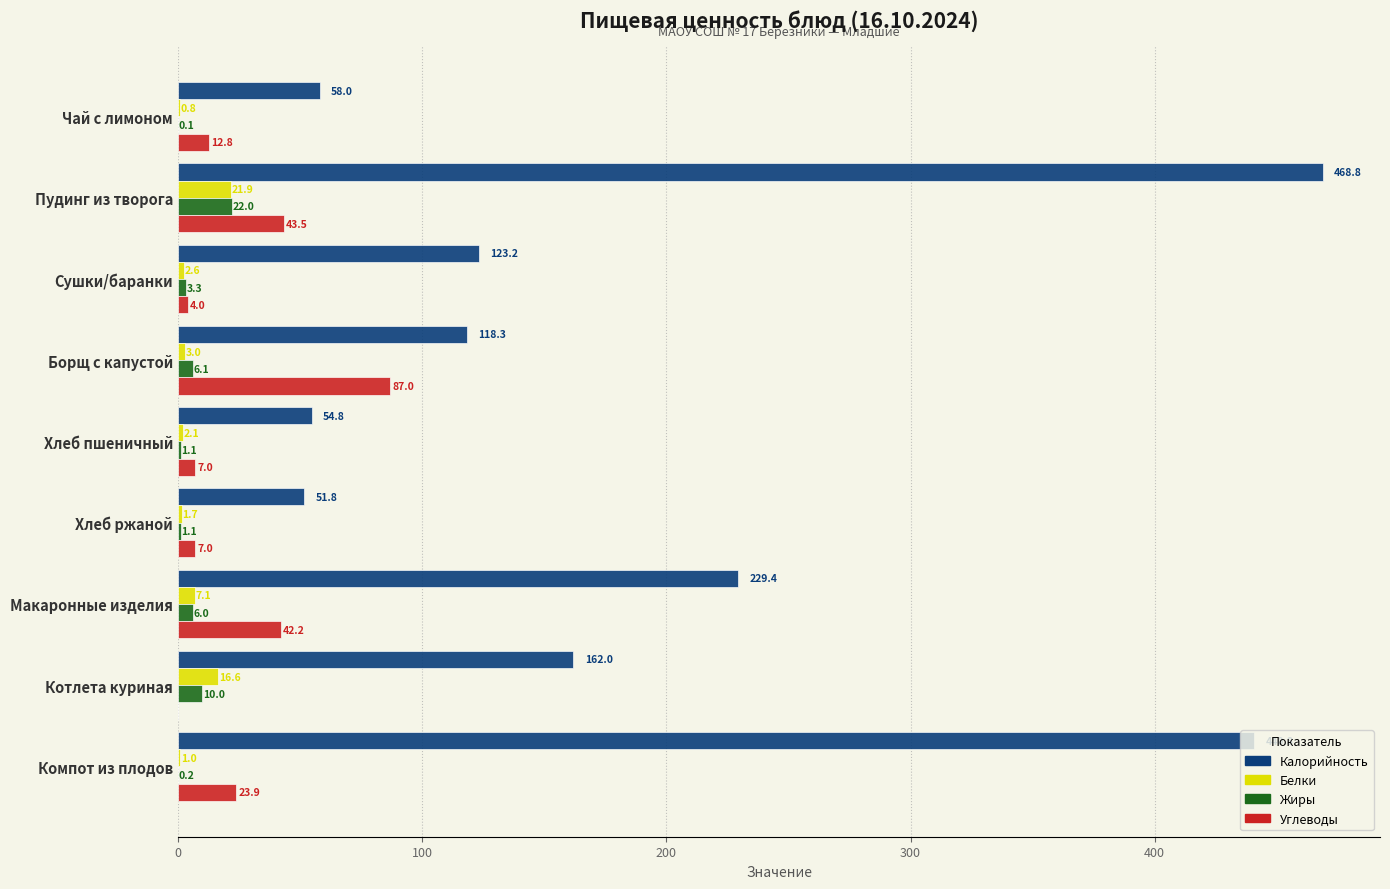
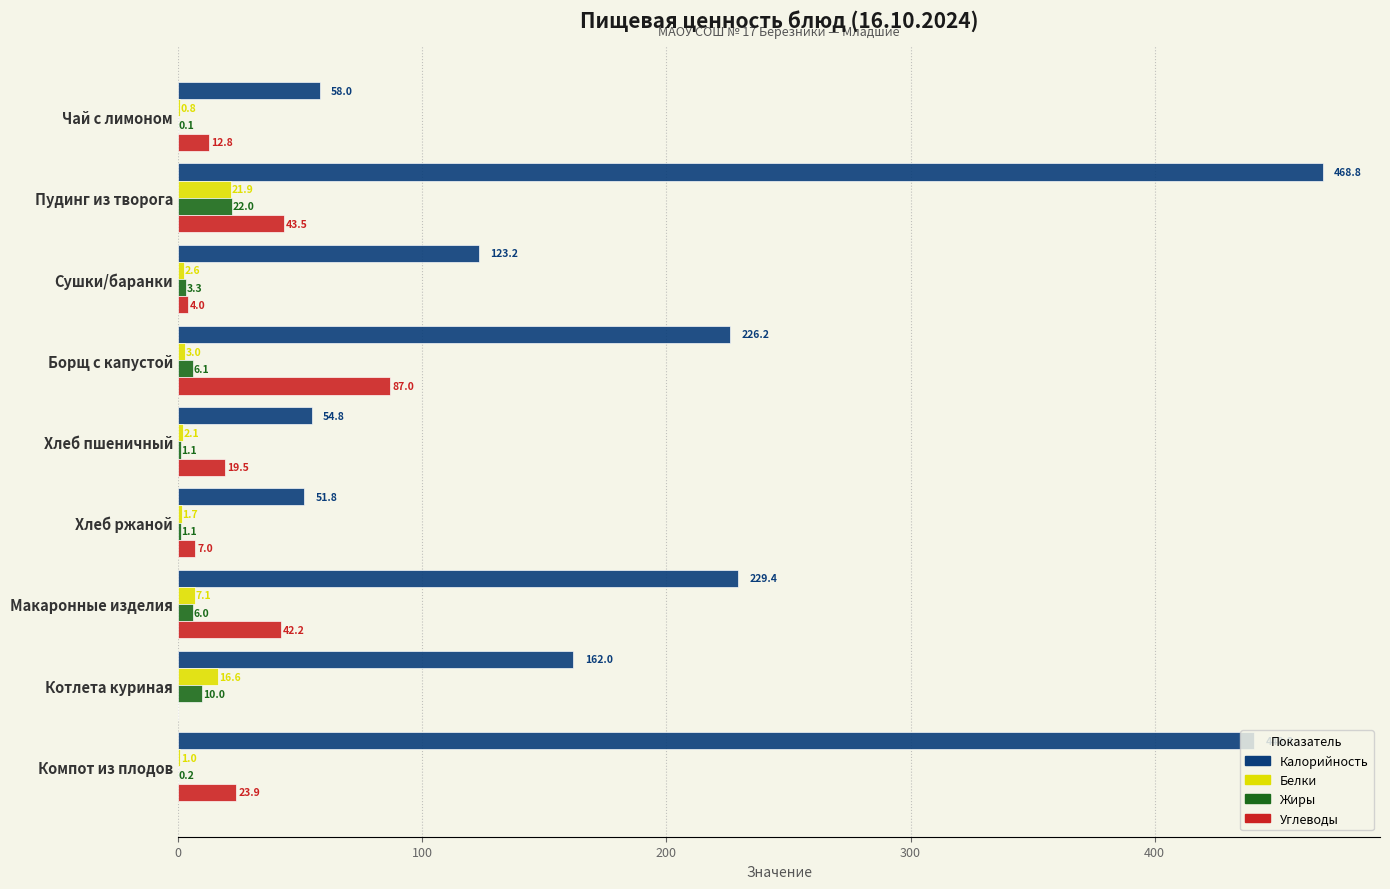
Калорийность, Борщ с капустой: 118.3 -> 226.2
Углеводы, Хлеб пшеничный: 7.0 -> 19.5
